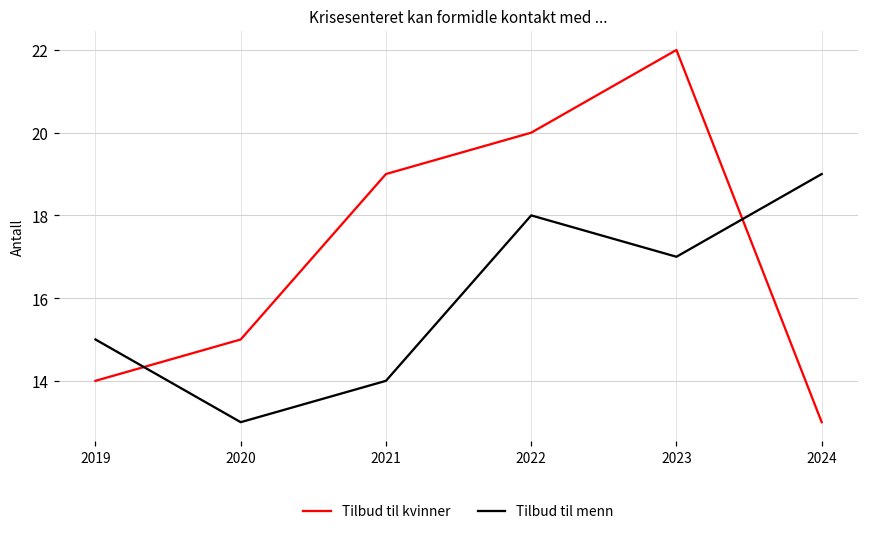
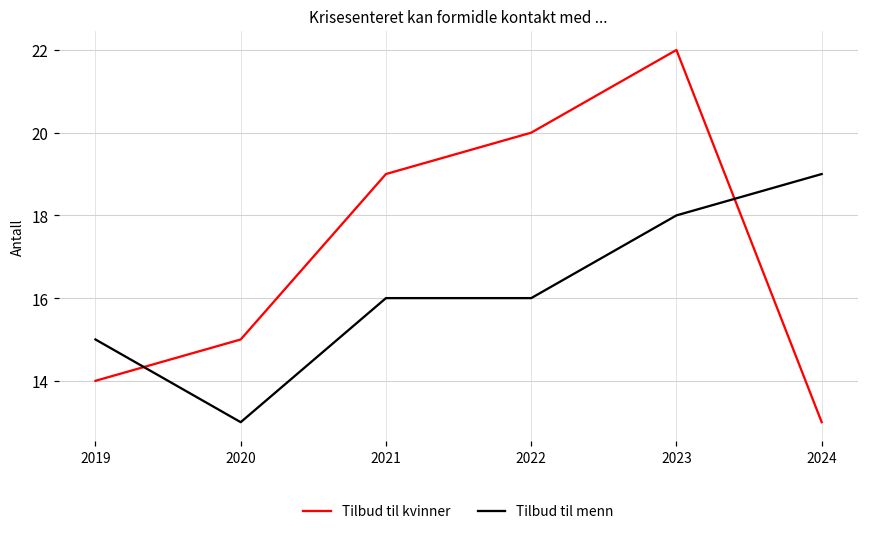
Tilbud til menn, 2021: 14 -> 16
Tilbud til menn, 2022: 18 -> 16
Tilbud til menn, 2023: 17 -> 18
